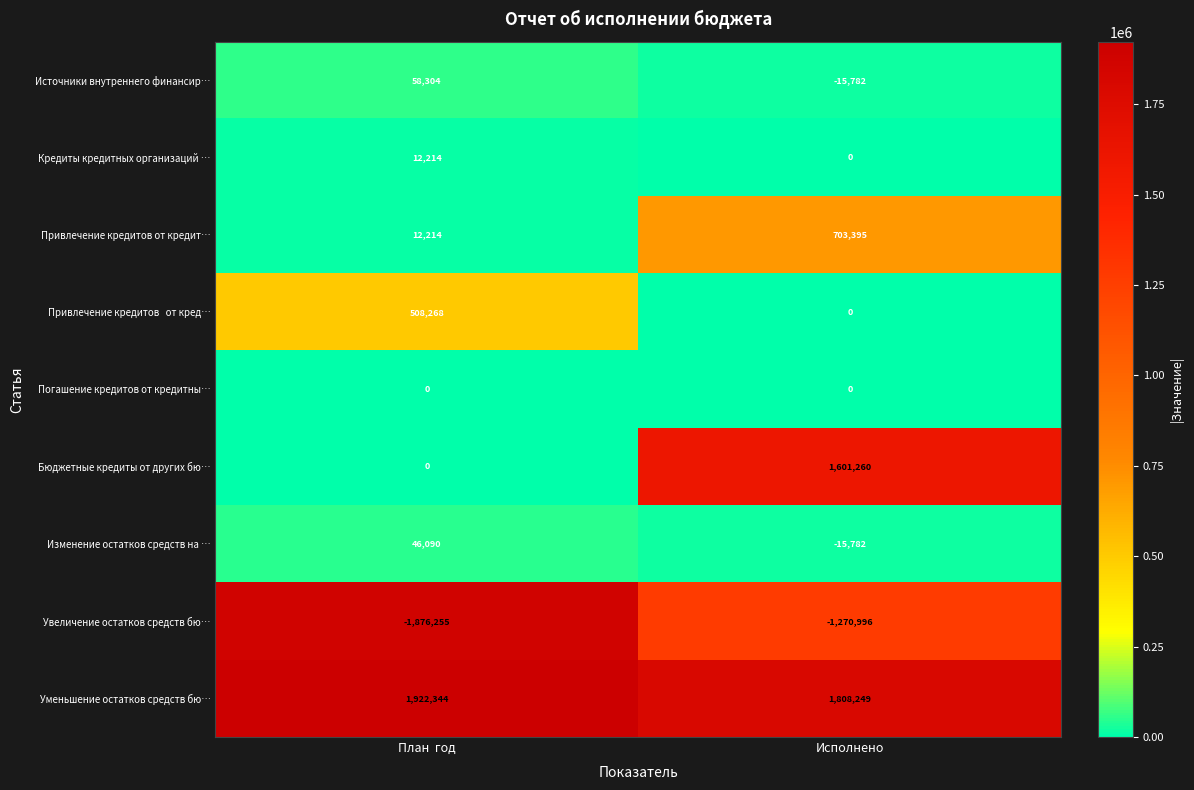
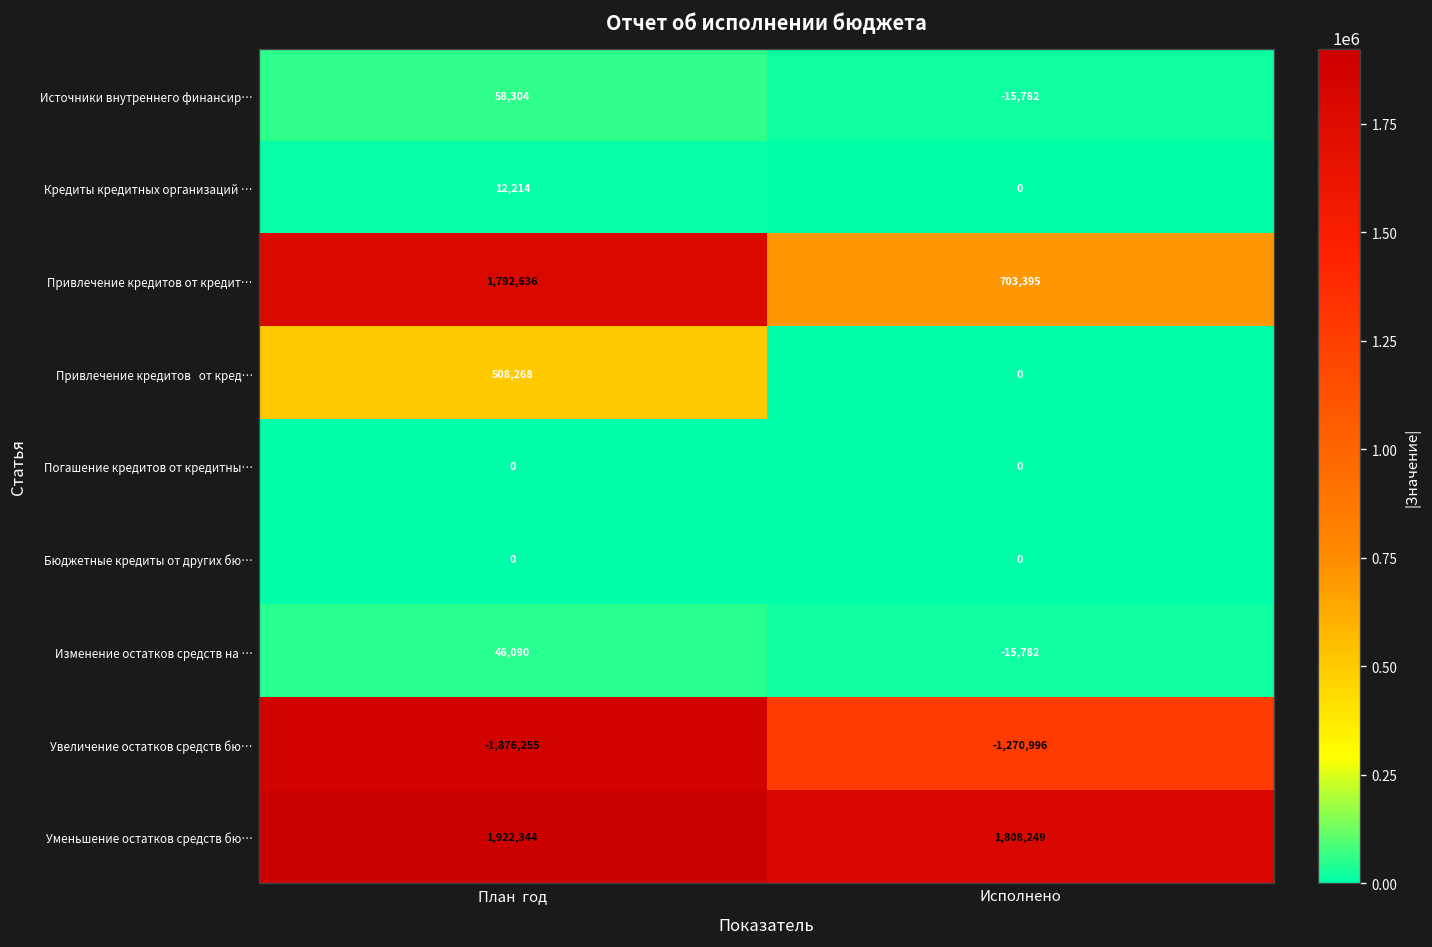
Привлечение кредитов от кредит…, План год: 12,214 -> 1,792,636
Бюджетные кредиты от других бю…, Исполнено: 1,601,260 -> 0
